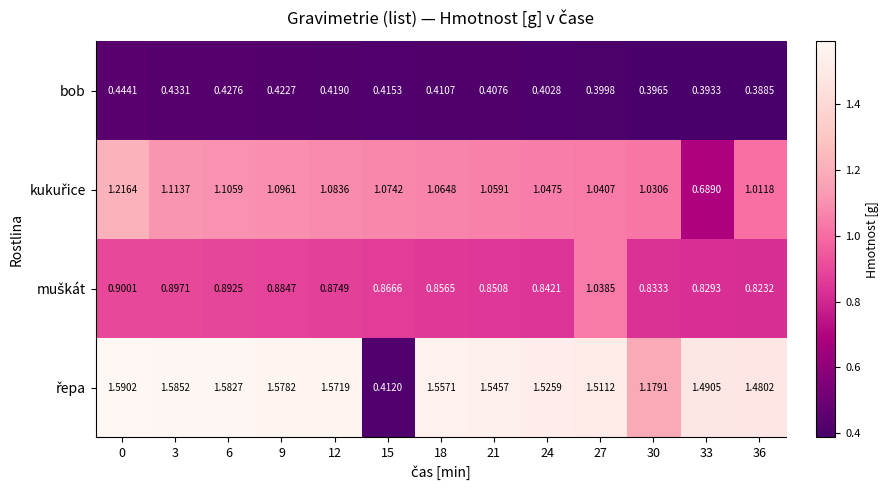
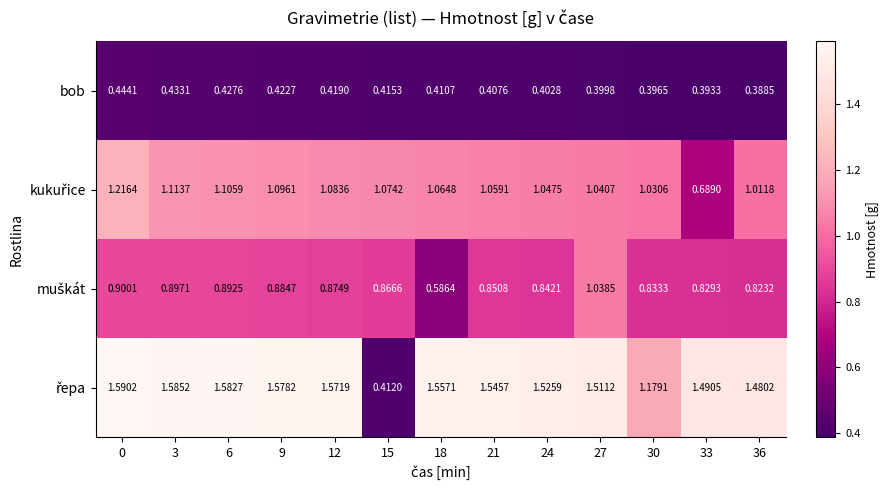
muškát, 18: 0.8565 -> 0.5864
